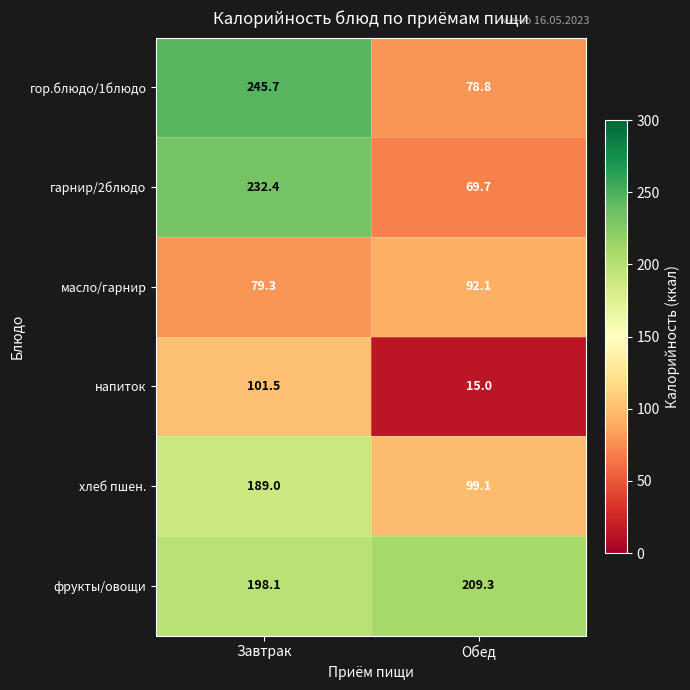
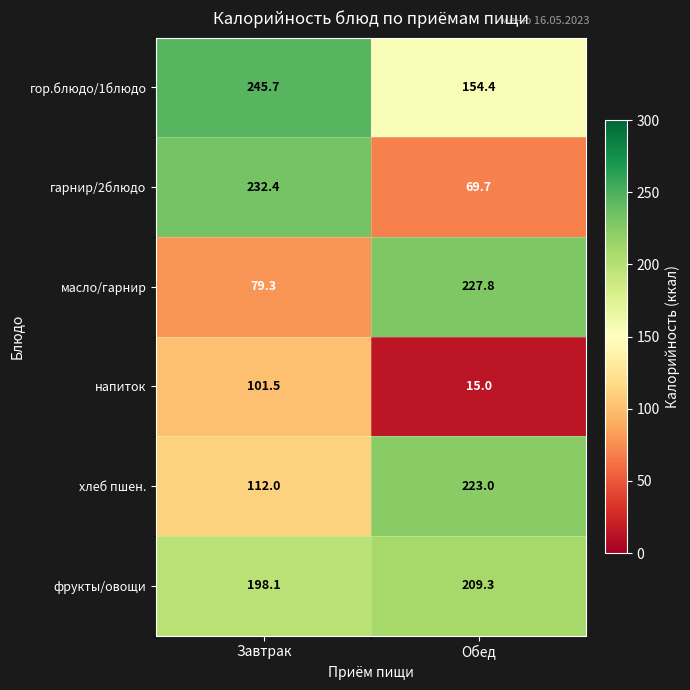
гор.блюдо/1блюдо, Обед: 78.8 -> 154.4
масло/гарнир, Обед: 92.1 -> 227.8
хлеб пшен., Завтрак: 189.0 -> 112.0
хлеб пшен., Обед: 99.1 -> 223.0
